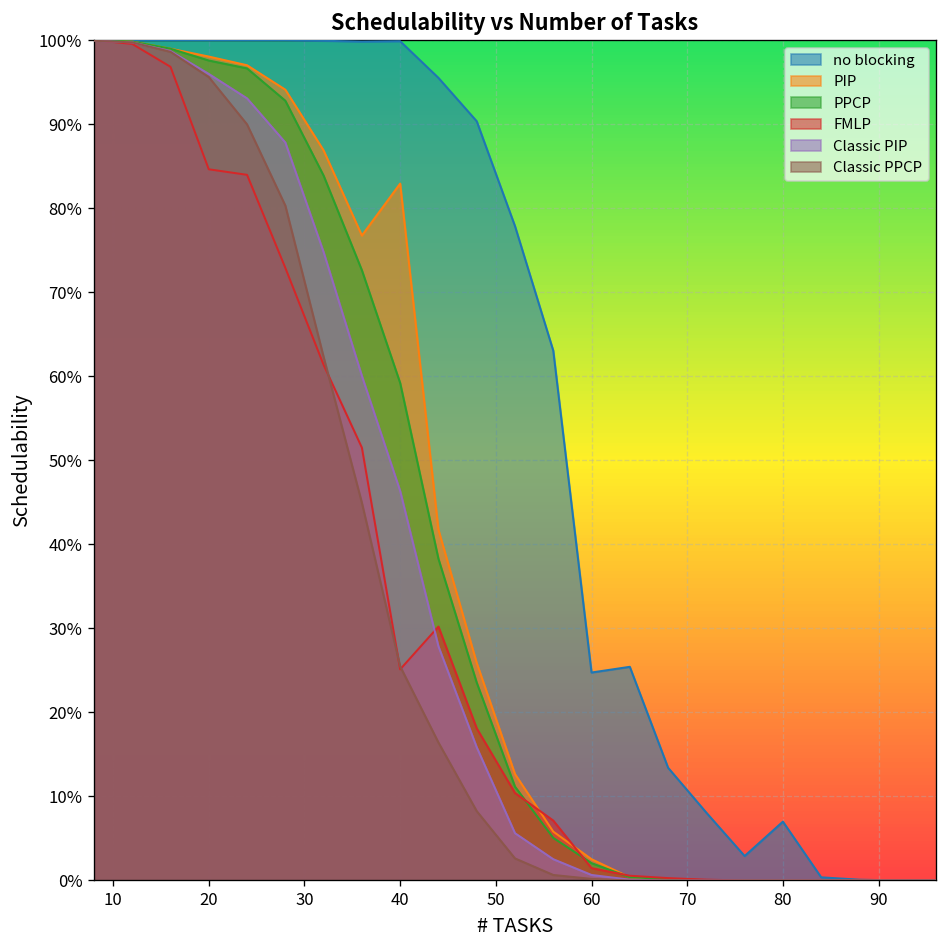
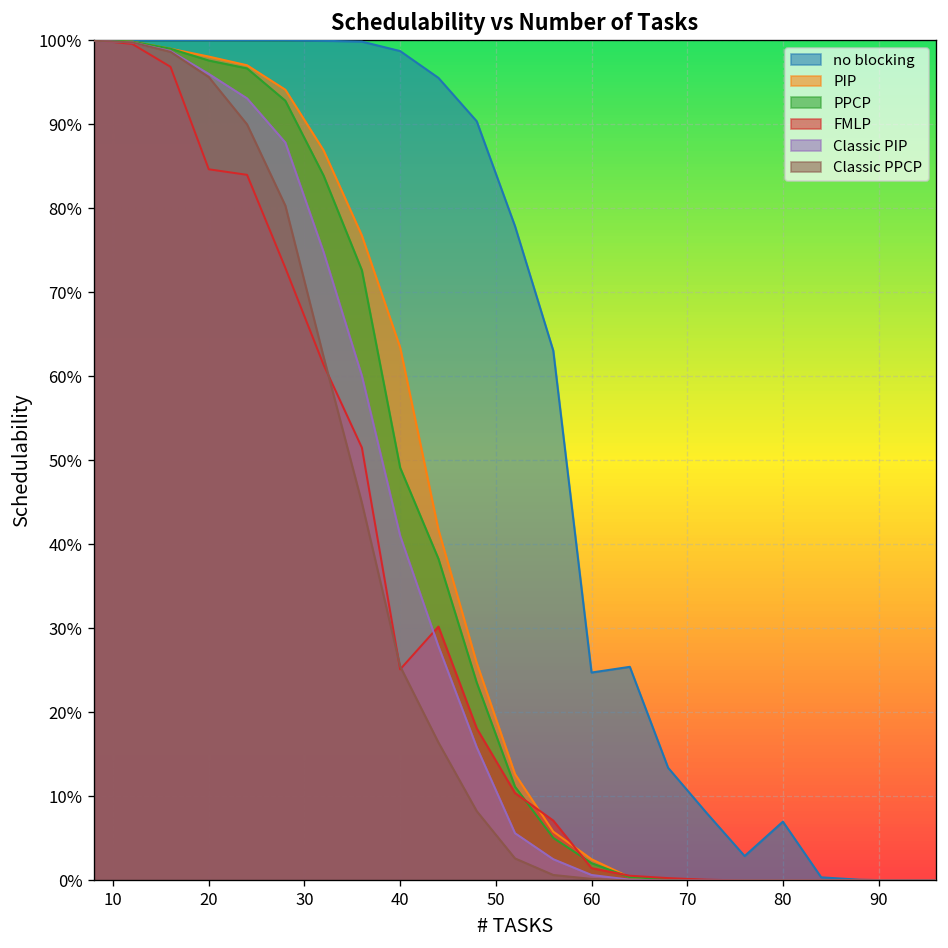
no blocking, 40: 100% -> 99%
PIP, 40: 83% -> 63%
PPCP, 40: 59% -> 49%
Classic PIP, 40: 46% -> 41%
